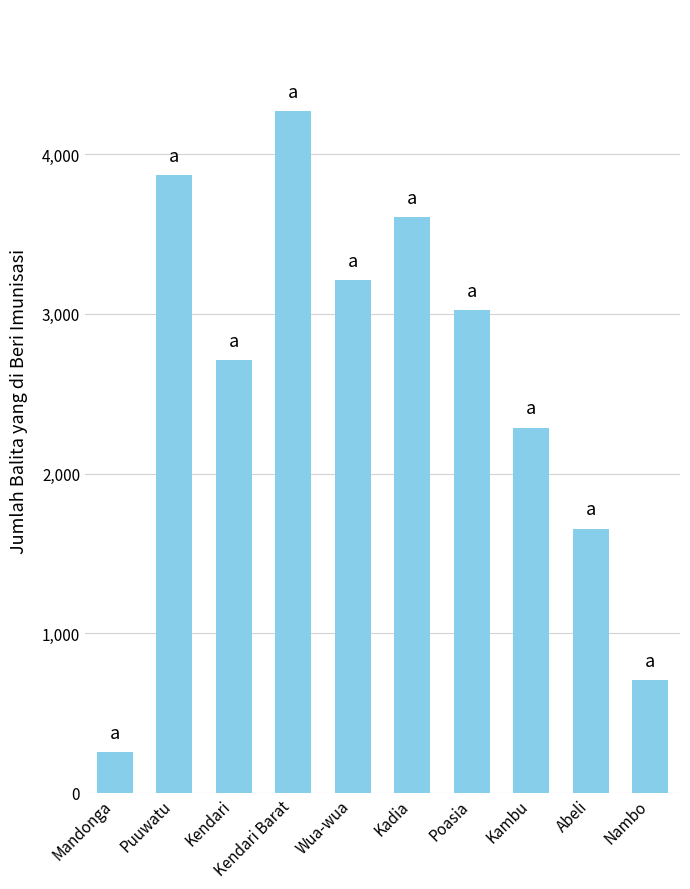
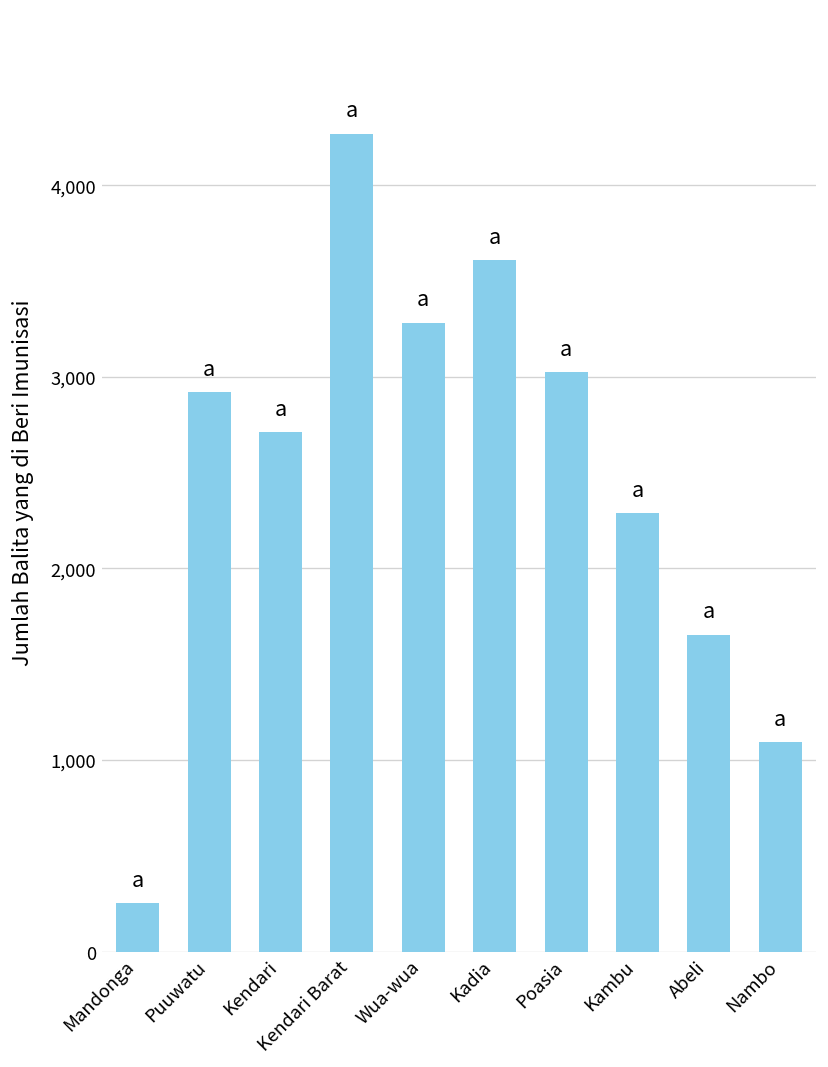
Puuwatu: 3,870 -> 2,920
Wua-wua: 3,210 -> 3,280
Nambo: 700 -> 1,090
